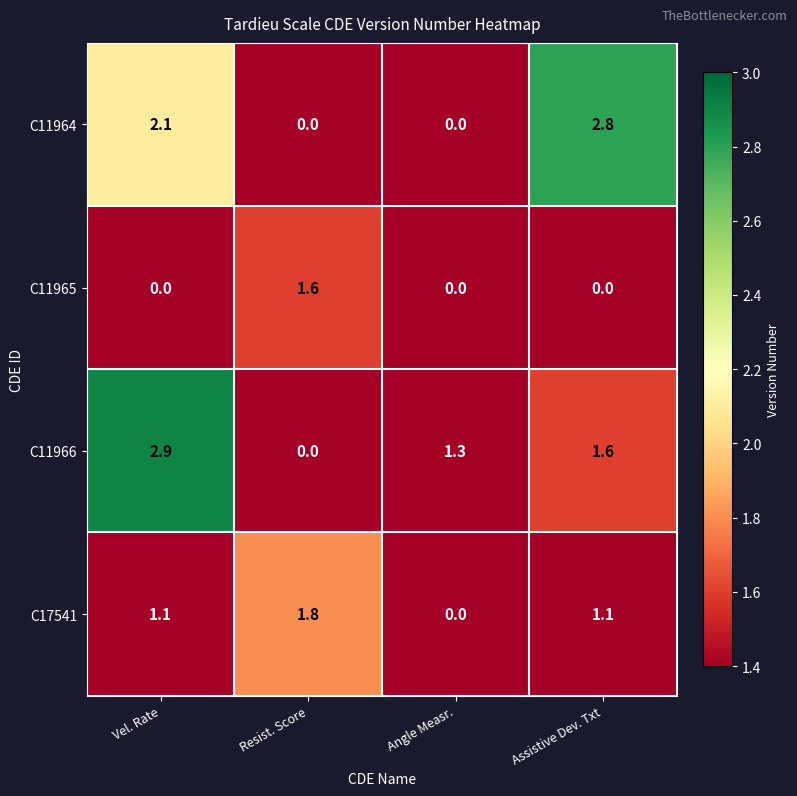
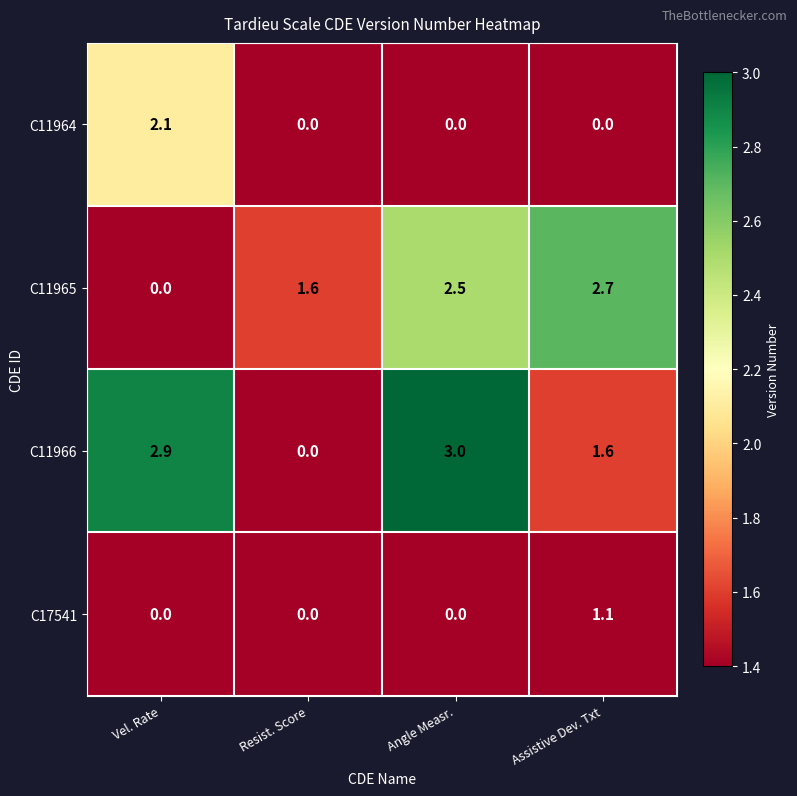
C11964, Assistive Dev. Txt: 2.8 -> 0.0
C11965, Angle Measr.: 0.0 -> 2.5
C11965, Assistive Dev. Txt: 0.0 -> 2.7
C11966, Angle Measr.: 1.3 -> 3.0
C17541, Vel. Rate: 1.1 -> 0.0
C17541, Resist. Score: 1.8 -> 0.0
